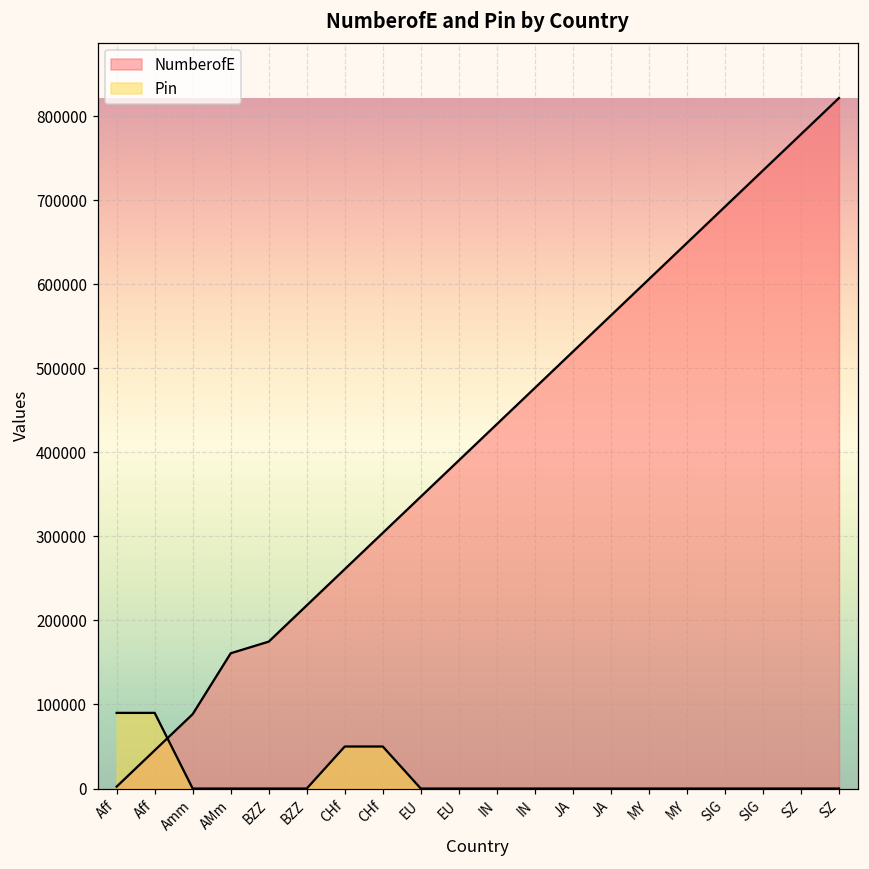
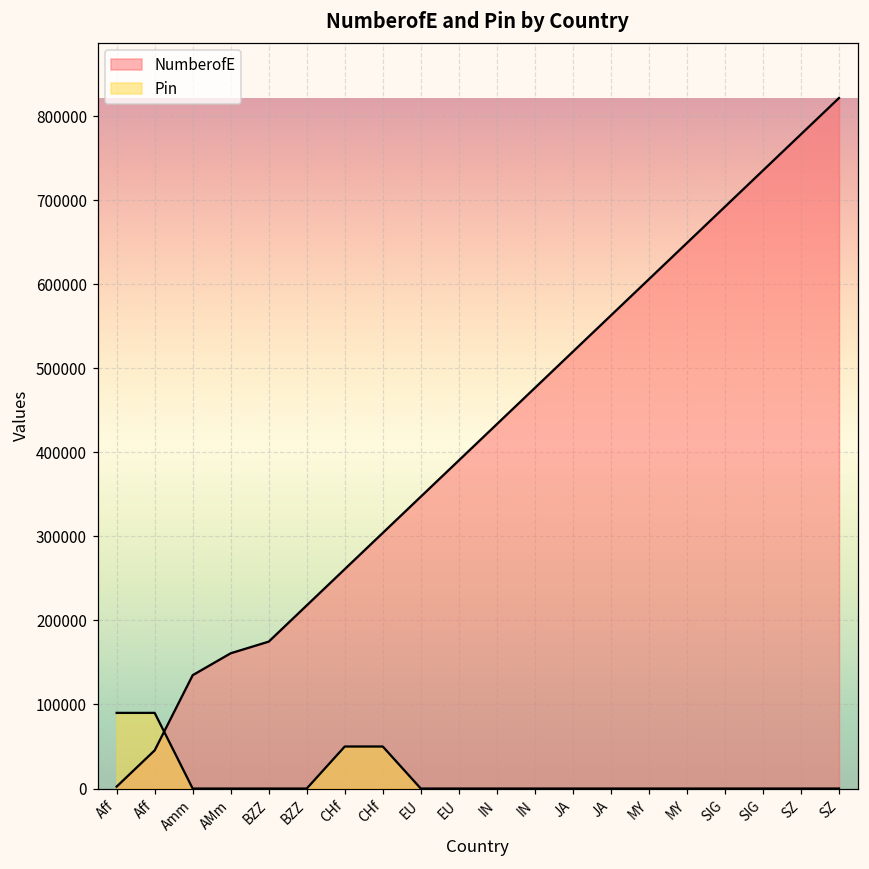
NumberofE, Amm: 90000 -> 130000
